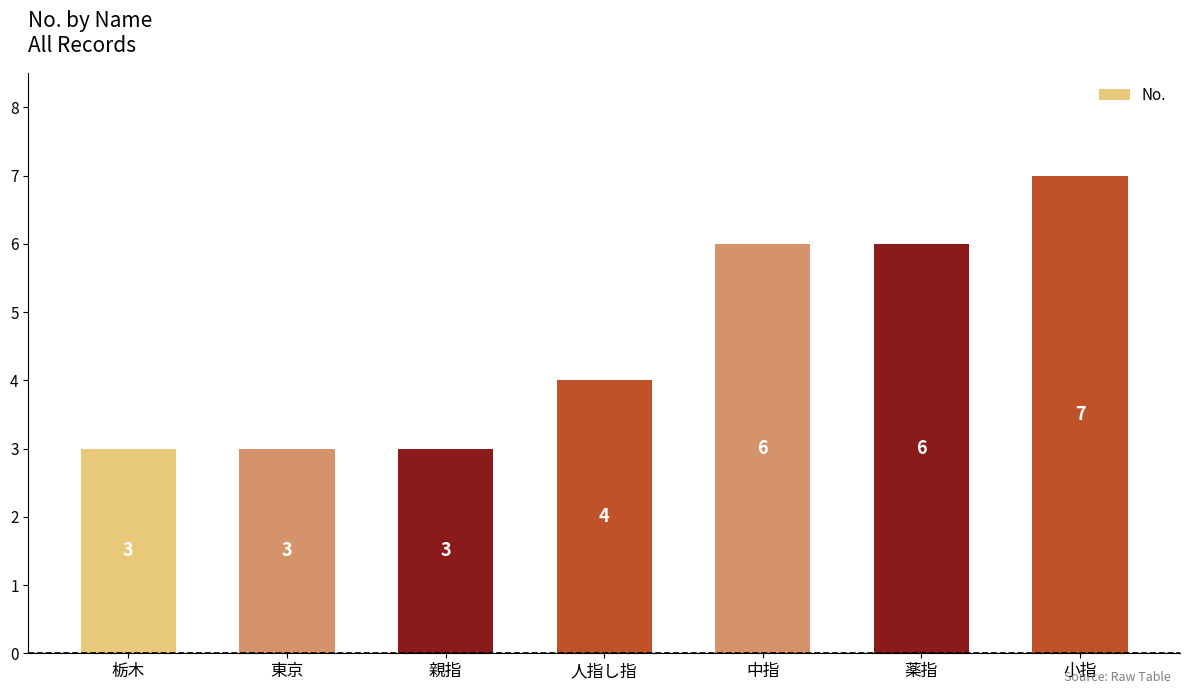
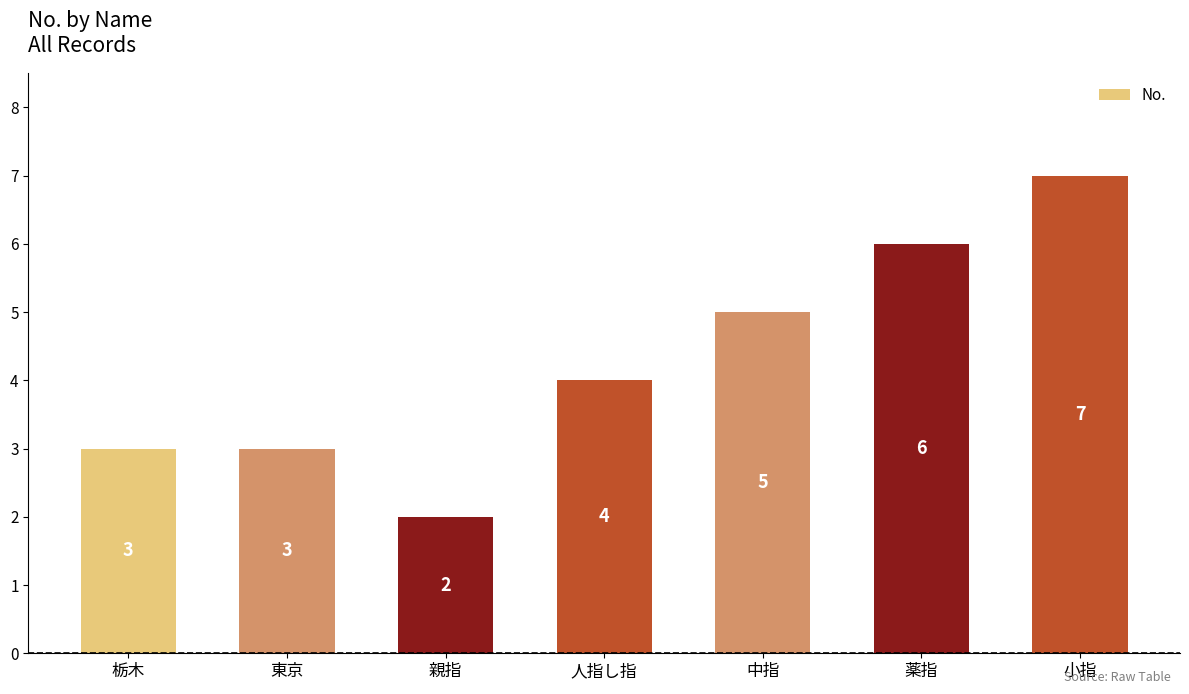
親指: 3 -> 2
中指: 6 -> 5
